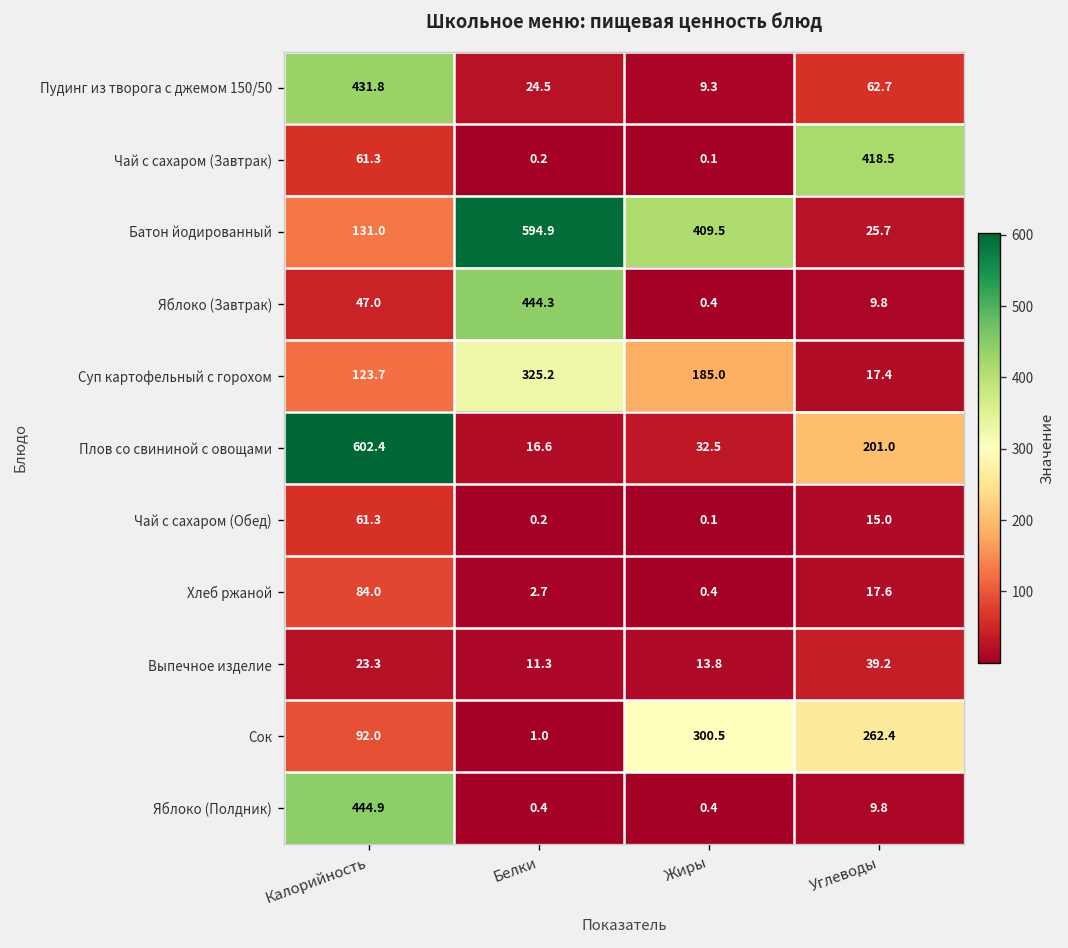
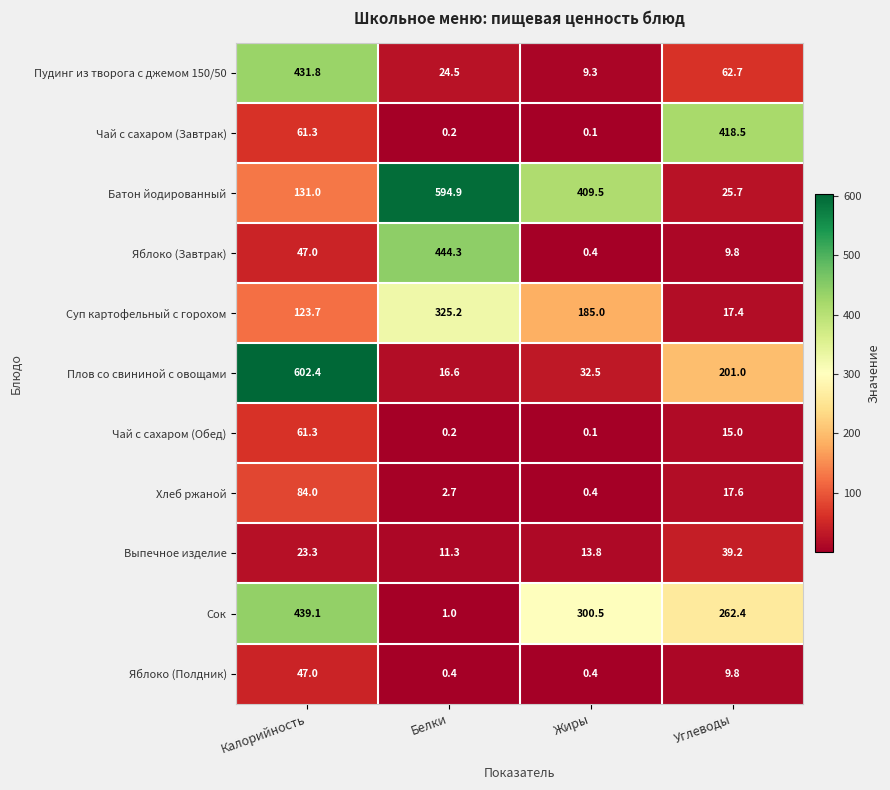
Сок, Калорийность: 92.0 -> 439.1
Яблоко (Полдник), Калорийность: 444.9 -> 47.0
